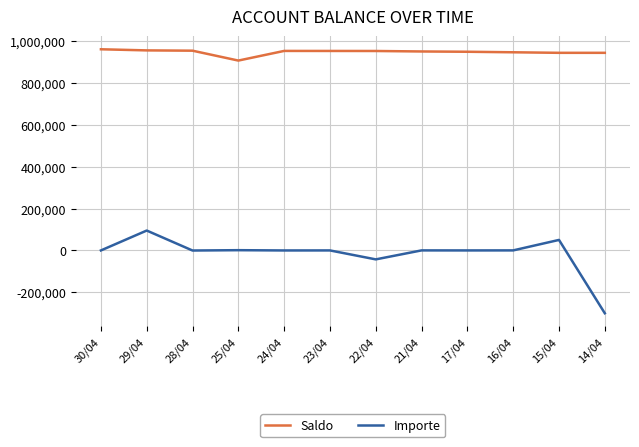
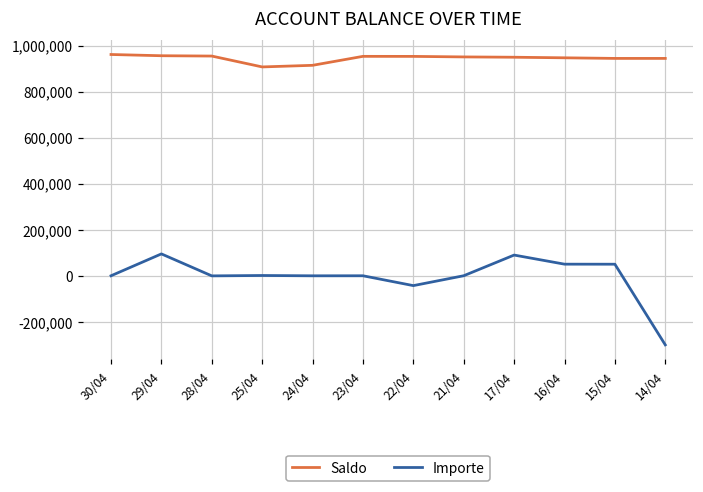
Saldo, 24/04: 950,000 -> 910,000
Importe, 17/04: 0 -> 90,000
Importe, 16/04: 0 -> 50,000
